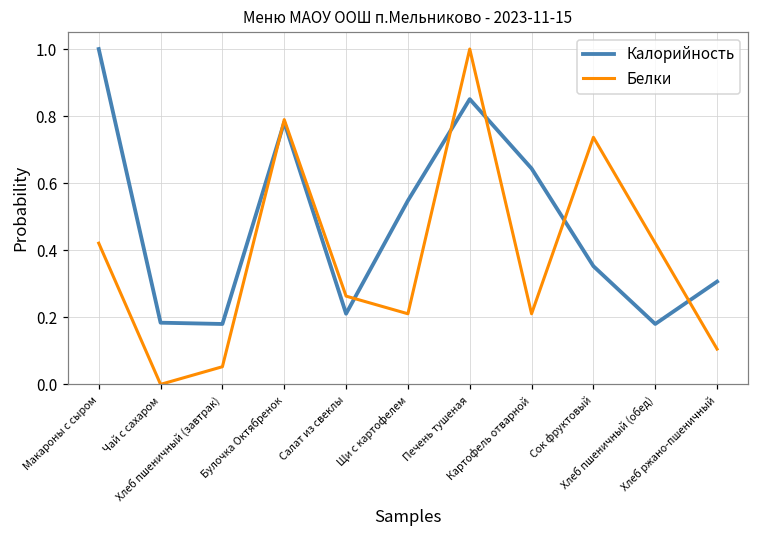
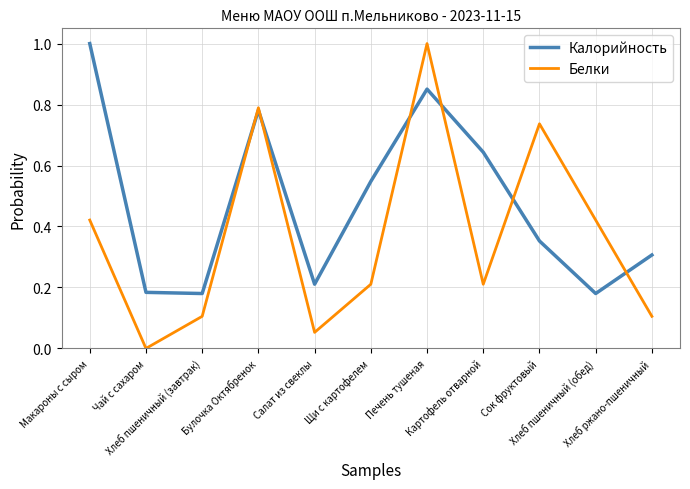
Белки, Хлеб пшеничный (завтрак): 0.05 -> 0.11
Белки, Салат из свеклы: 0.26 -> 0.05
